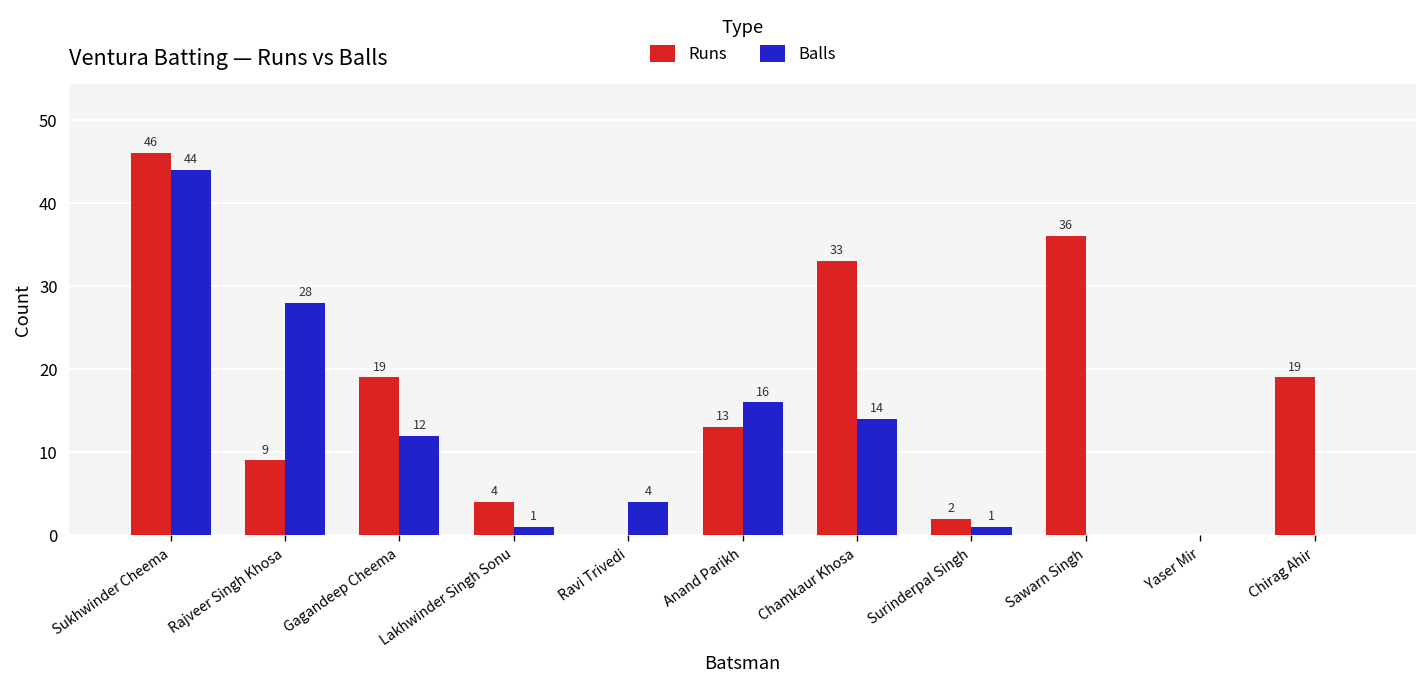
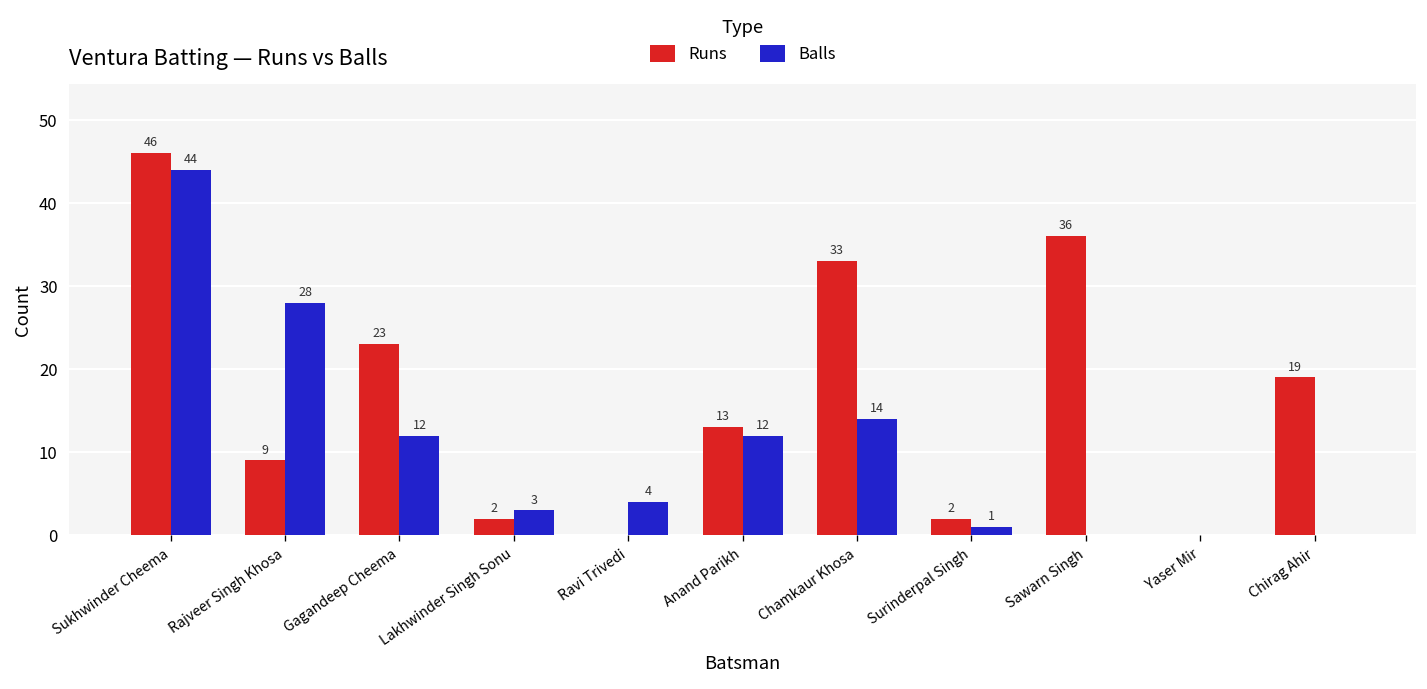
Runs, Gagandeep Cheema: 19 -> 23
Runs, Lakhwinder Singh Sonu: 4 -> 2
Balls, Lakhwinder Singh Sonu: 1 -> 3
Balls, Anand Parikh: 16 -> 12
